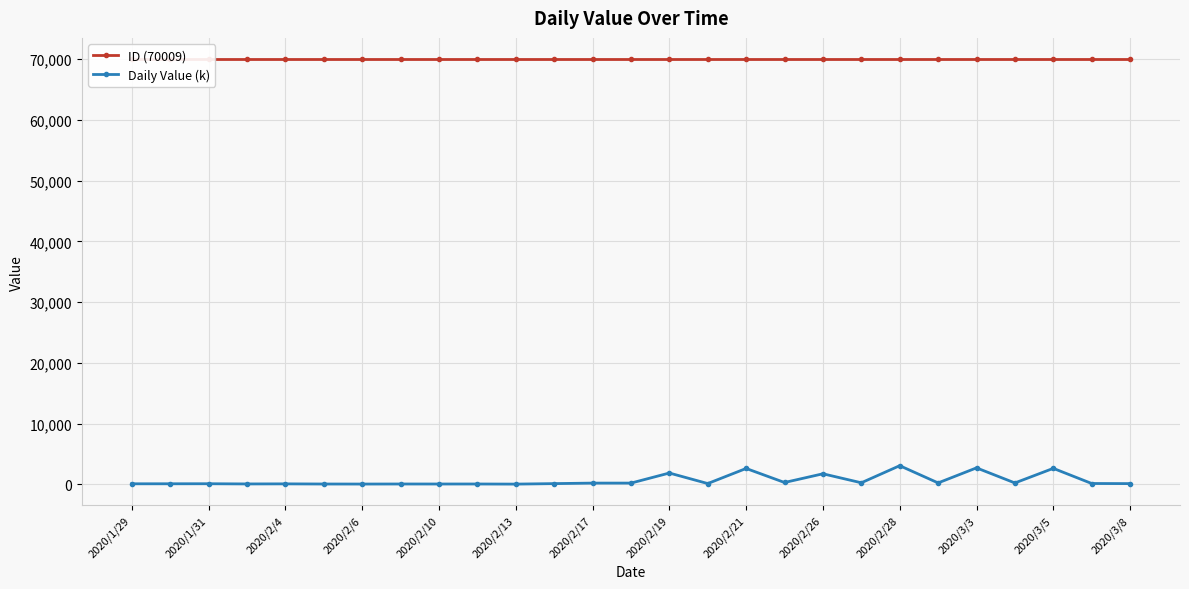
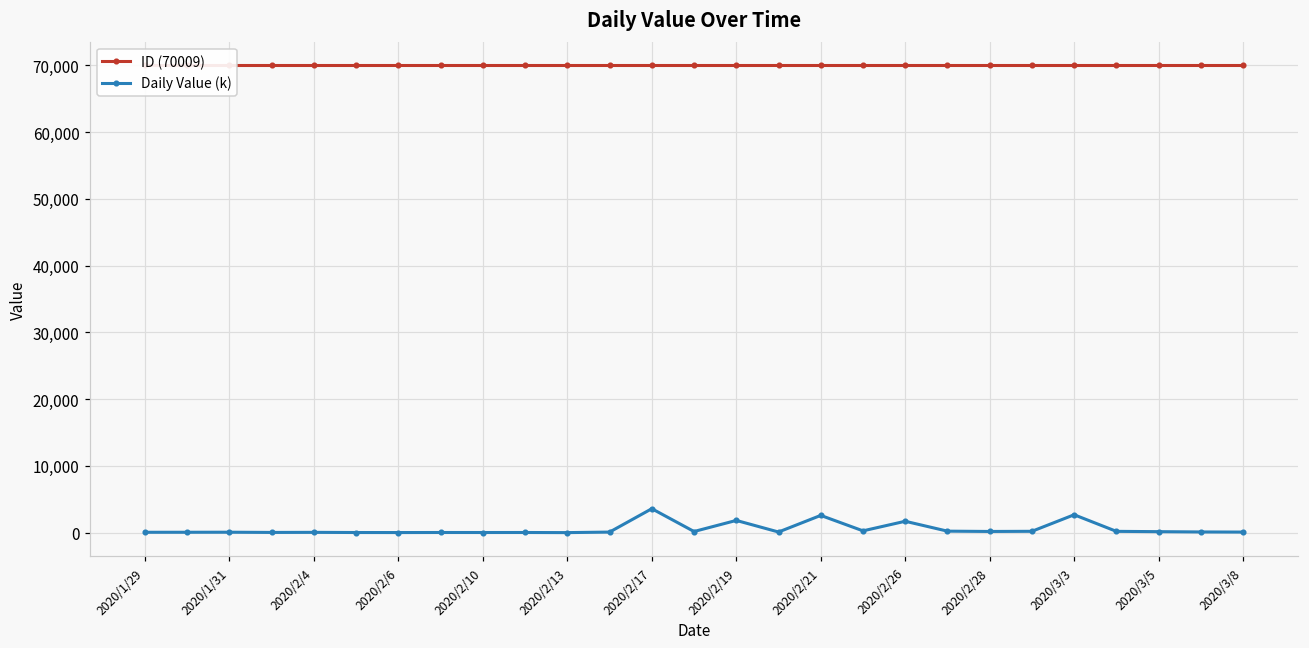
Daily Value (k), 2020/2/17: 0 -> 4,000
Daily Value (k), 2020/2/28: 3,000 -> 0
Daily Value (k), 2020/3/5: 3,000 -> 0
